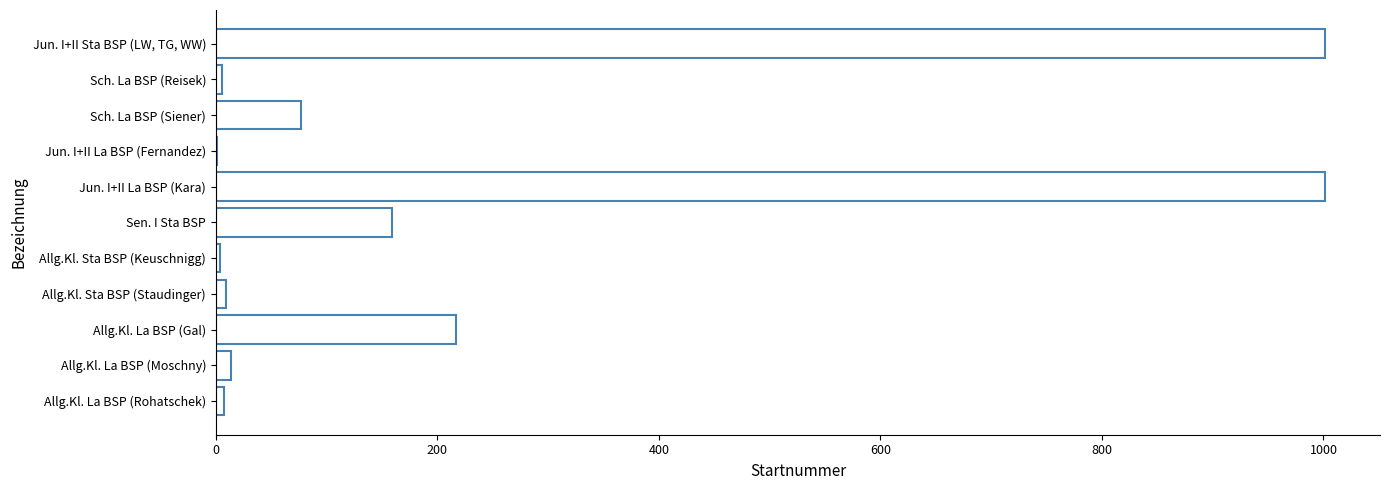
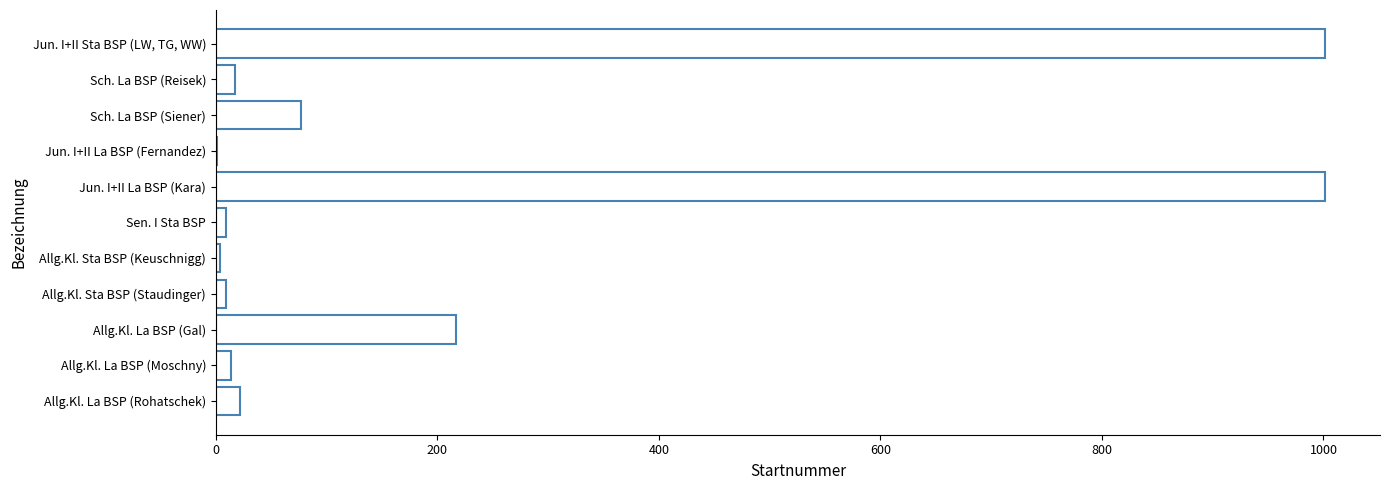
Sch. La BSP (Reisek): 6 -> 17
Sen. I Sta BSP: 159 -> 9
Allg.Kl. La BSP (Rohatschek): 7 -> 22
